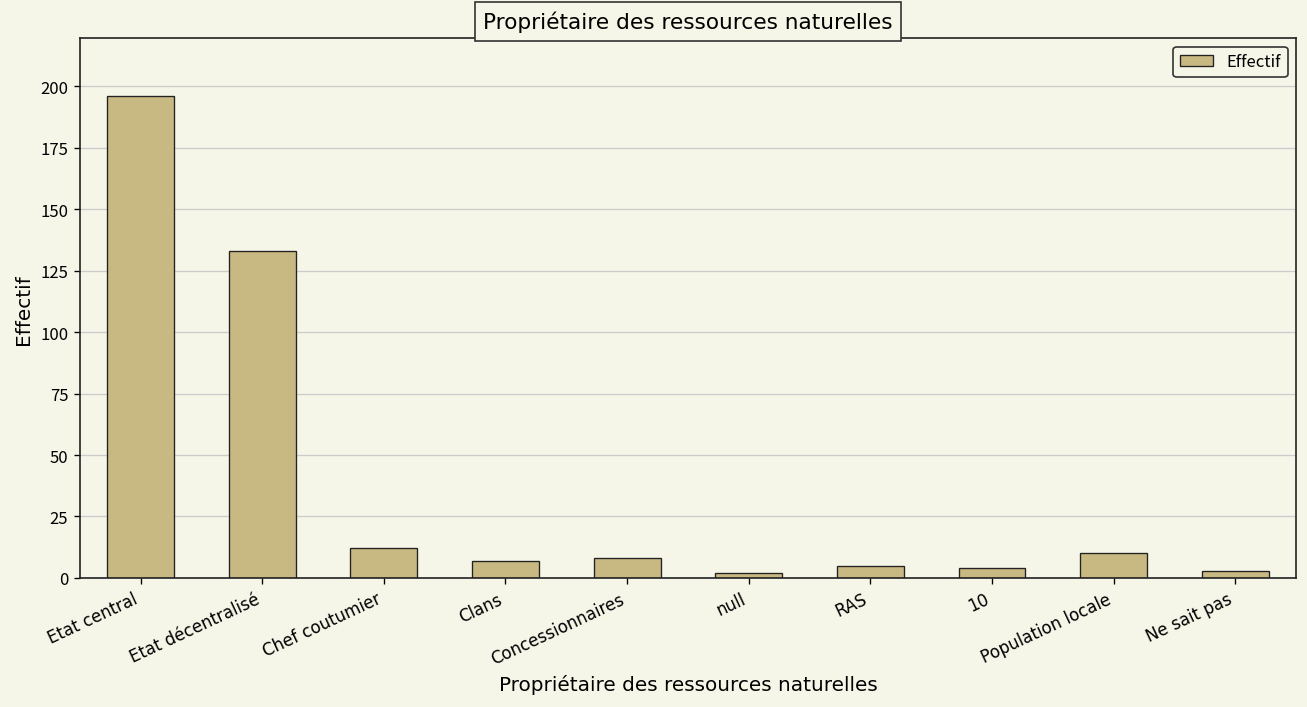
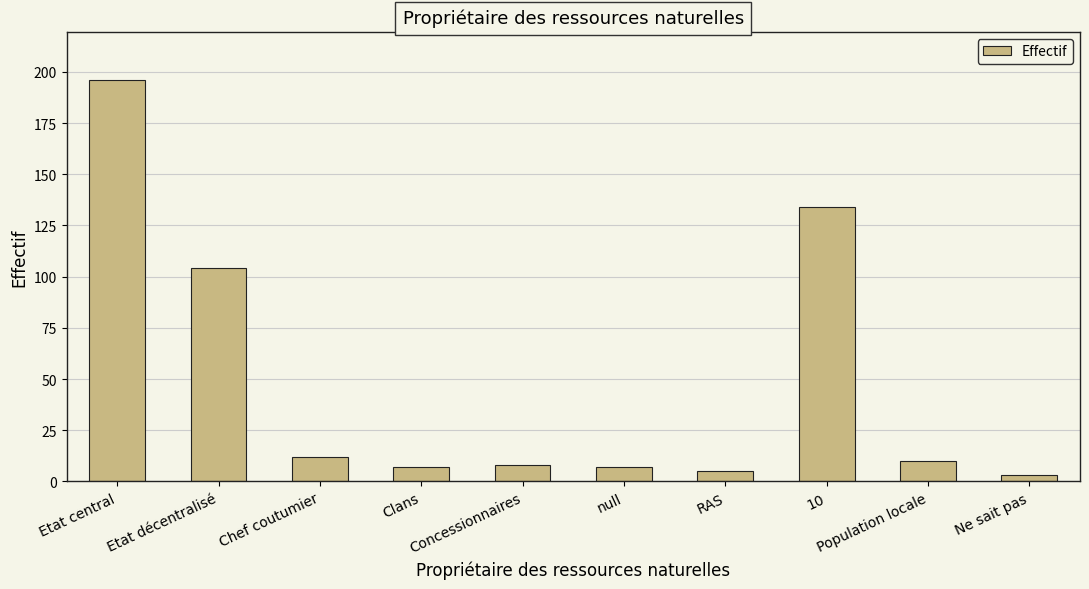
Etat décentralisé: 133 -> 104
null: 2 -> 7
10: 4 -> 134
